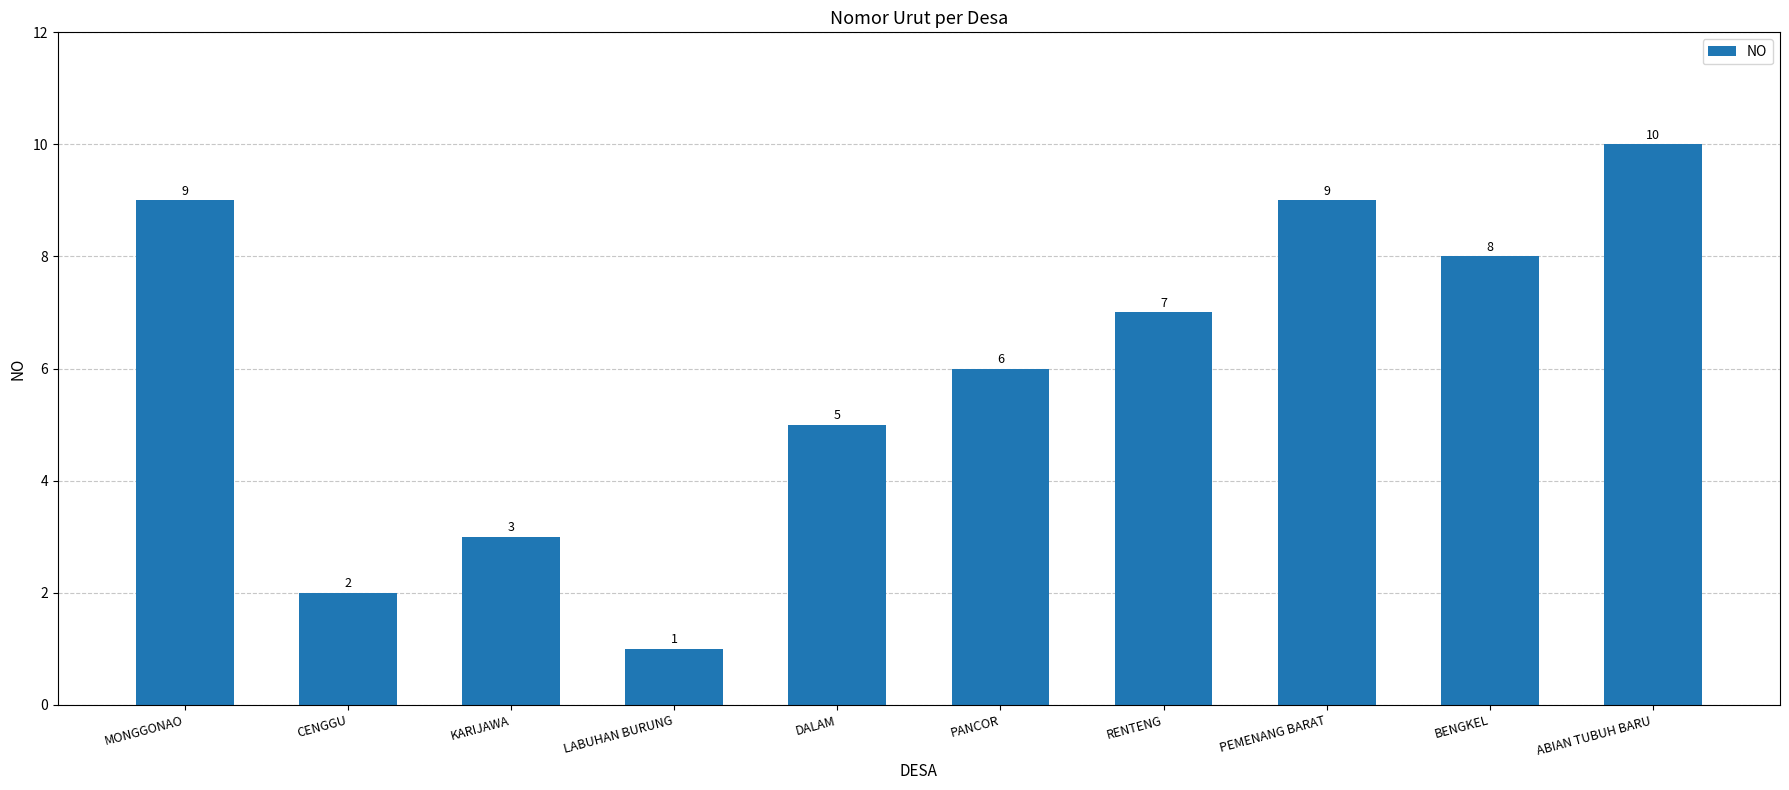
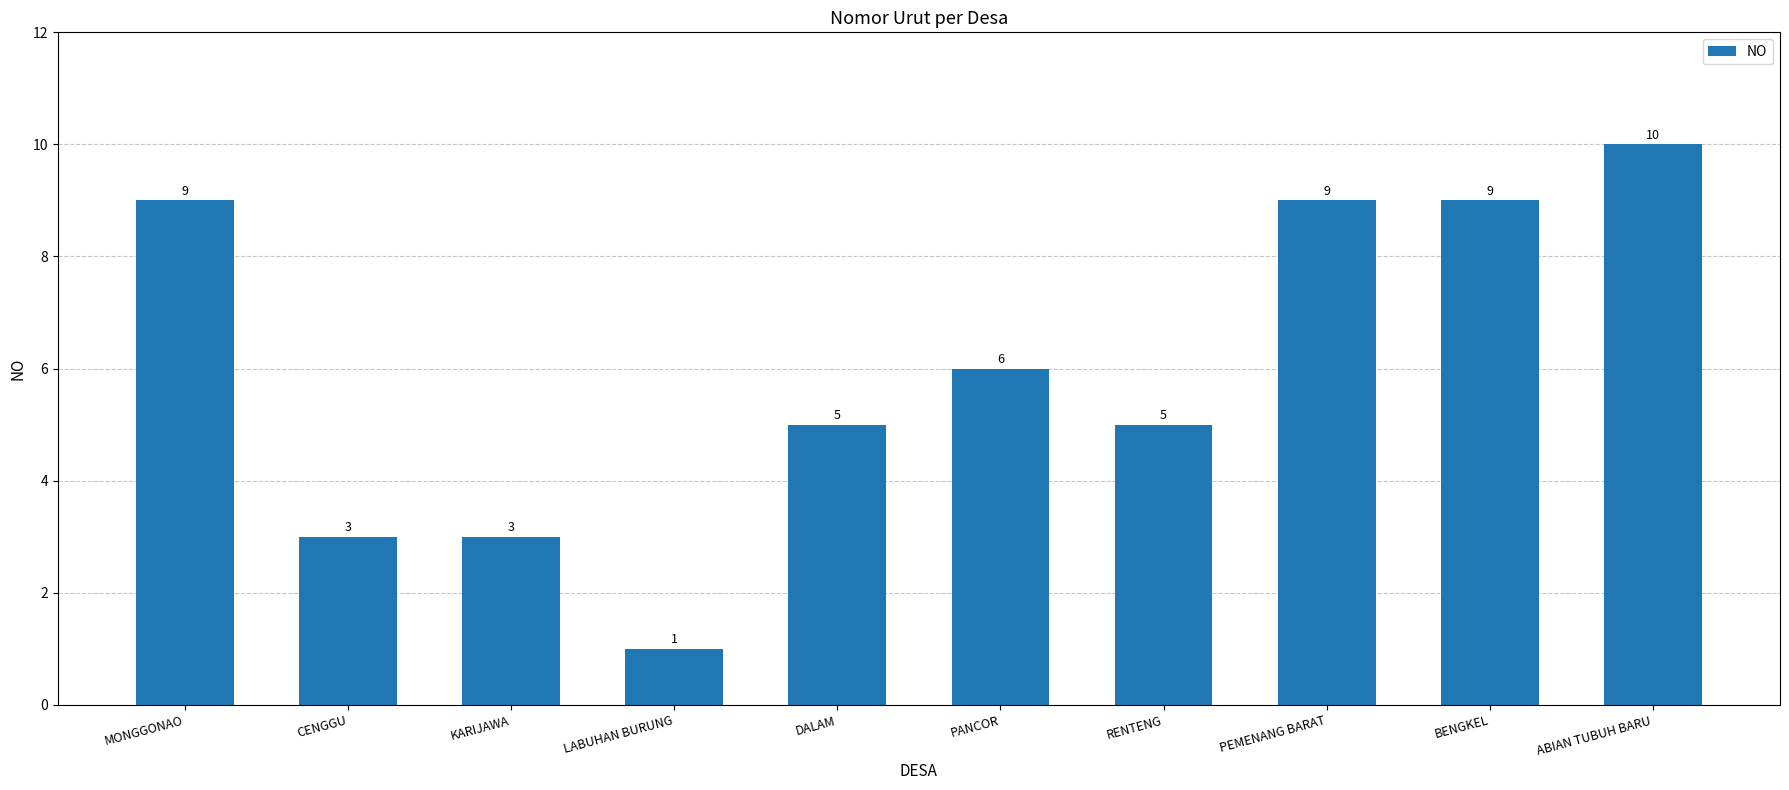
CENGGU: 2 -> 3
RENTENG: 7 -> 5
BENGKEL: 8 -> 9
